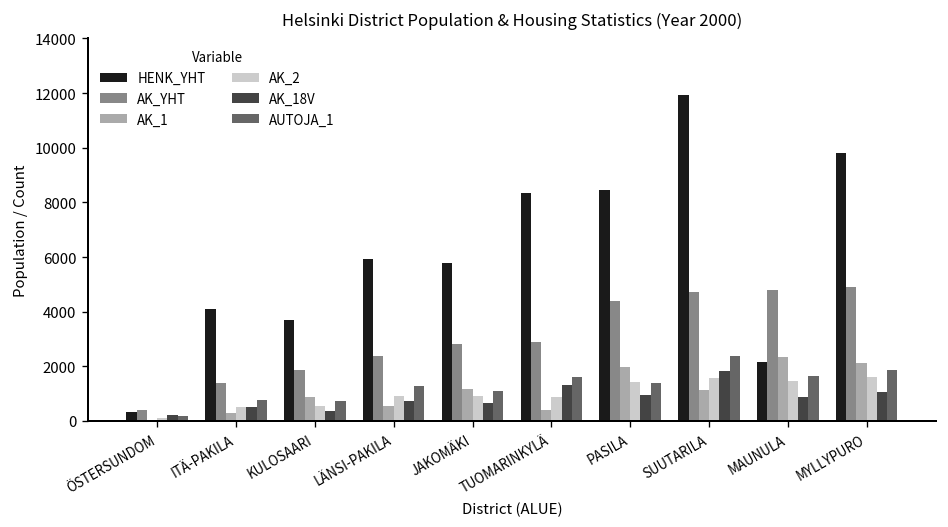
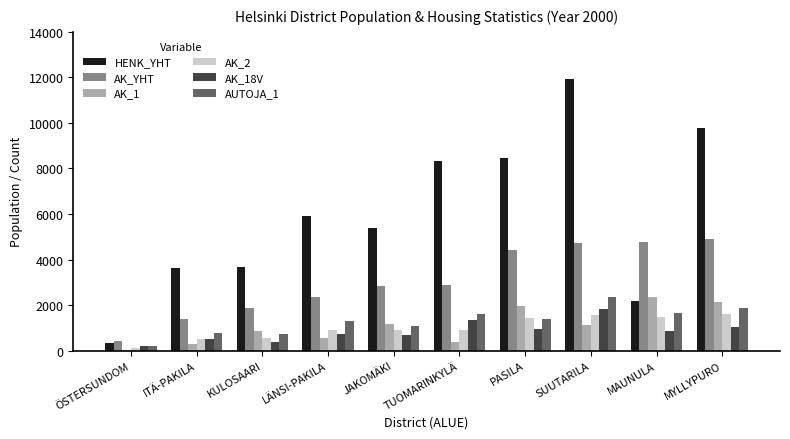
HENK_YHT, ITÄ-PAKILA: 4100 -> 3600
HENK_YHT, JAKOMÄKI: 5800 -> 5400
